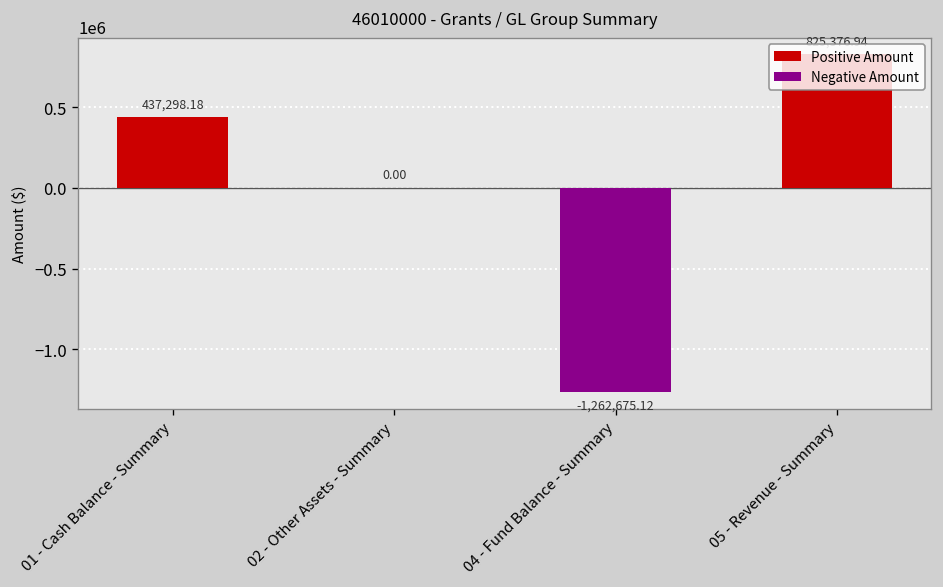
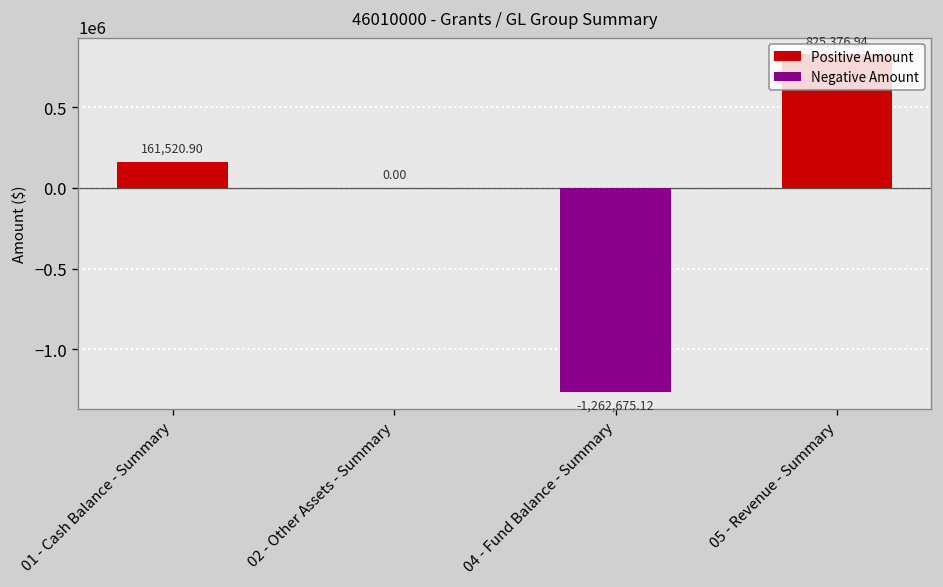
01 - Cash Balance - Summary: 437,298.18 -> 161,520.90
